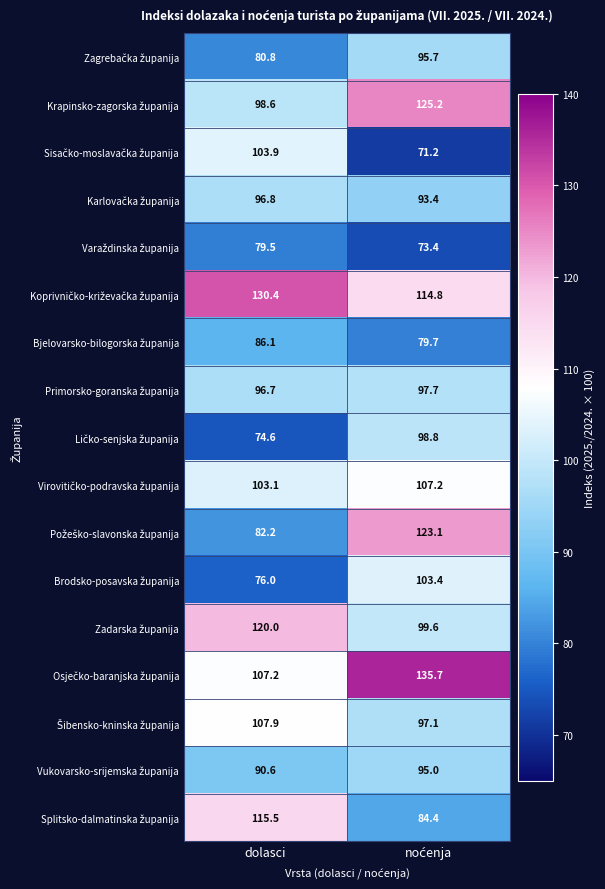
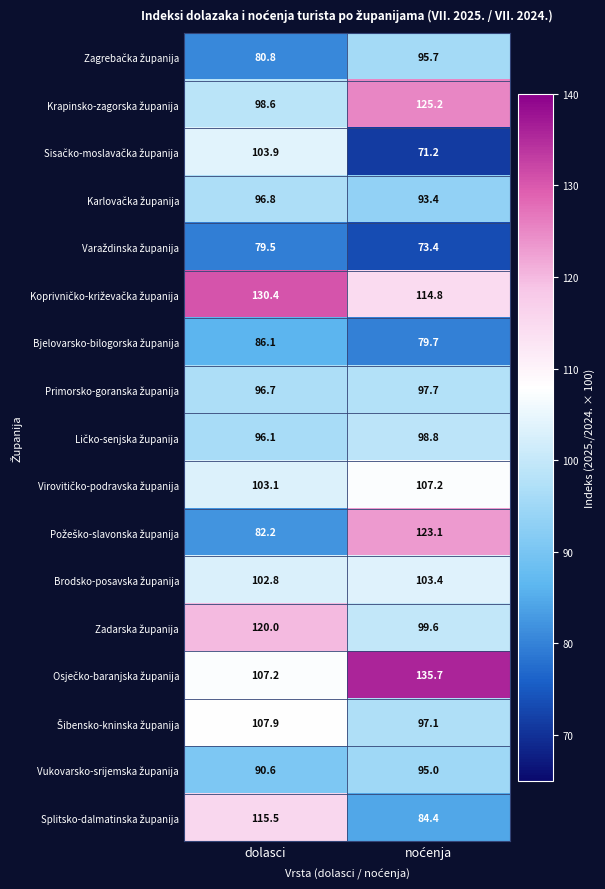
Ličko-senjska županija, dolasci: 74.6 -> 96.1
Brodsko-posavska županija, dolasci: 76.0 -> 102.8
